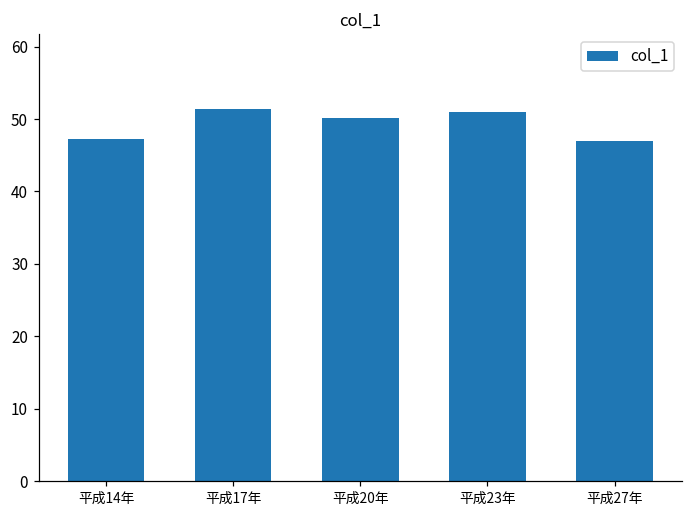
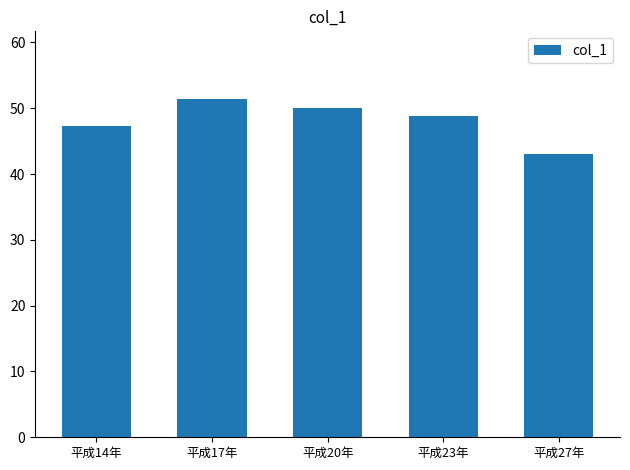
平成23年: 51 -> 49
平成27年: 47 -> 43
